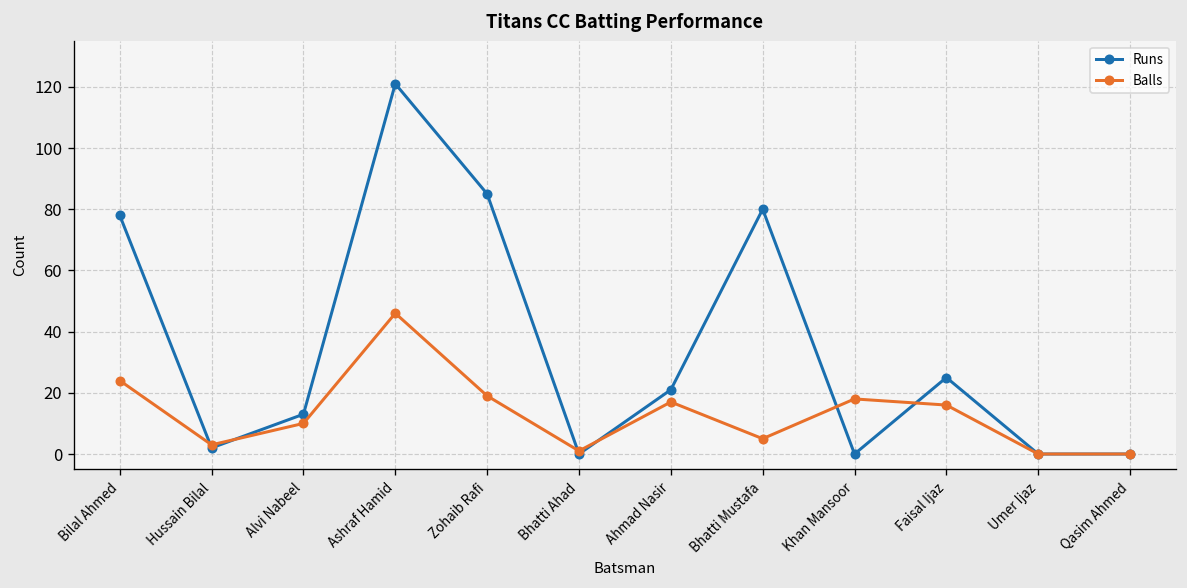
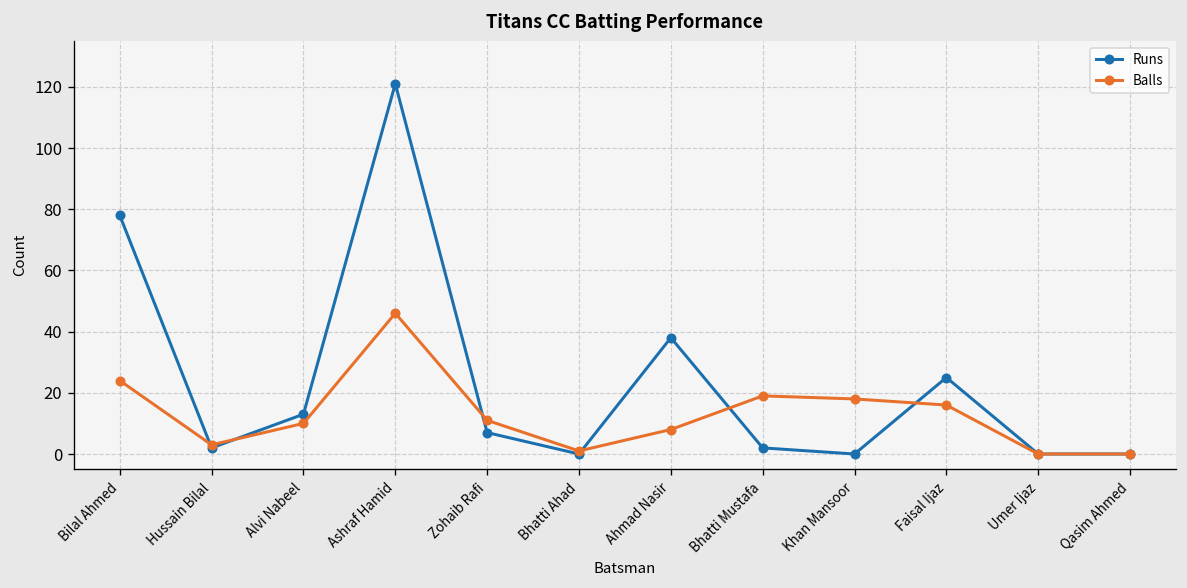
Runs, Zohaib Rafi: 85 -> 7
Balls, Zohaib Rafi: 19 -> 11
Runs, Ahmad Nasir: 21 -> 38
Balls, Ahmad Nasir: 17 -> 8
Runs, Bhatti Mustafa: 80 -> 2
Balls, Bhatti Mustafa: 5 -> 19
